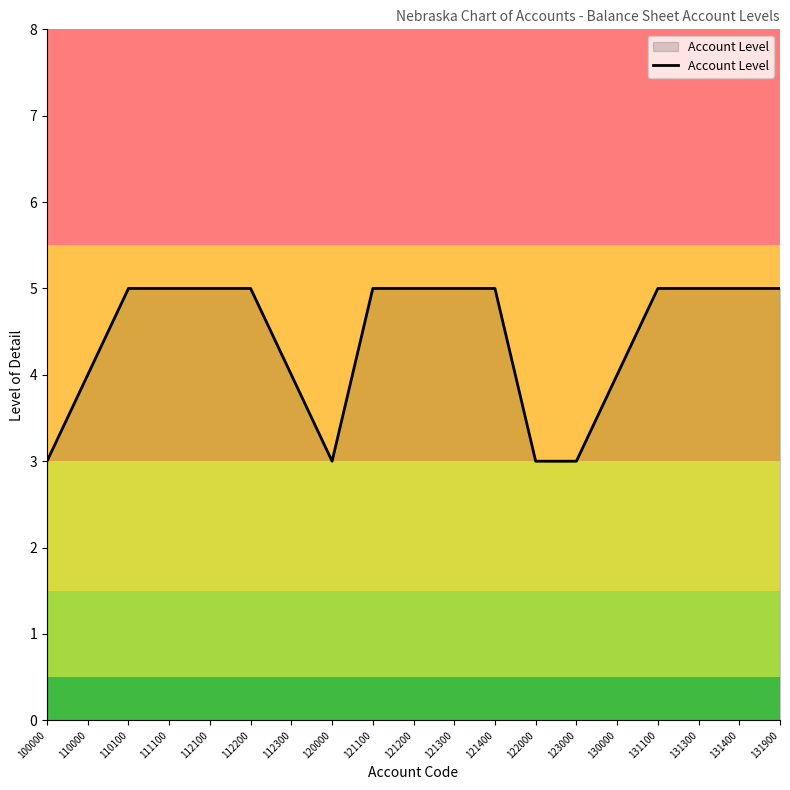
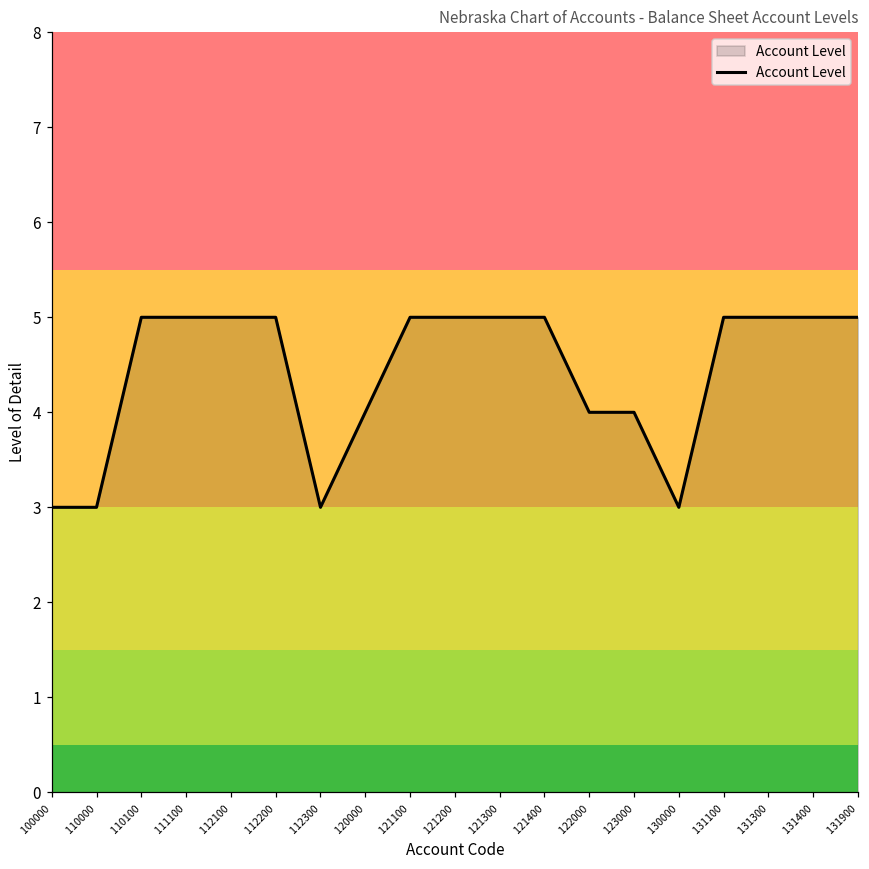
110000: 4 -> 3
112300: 4 -> 3
120000: 3 -> 4
122000: 3 -> 4
123000: 3 -> 4
130000: 4 -> 3
